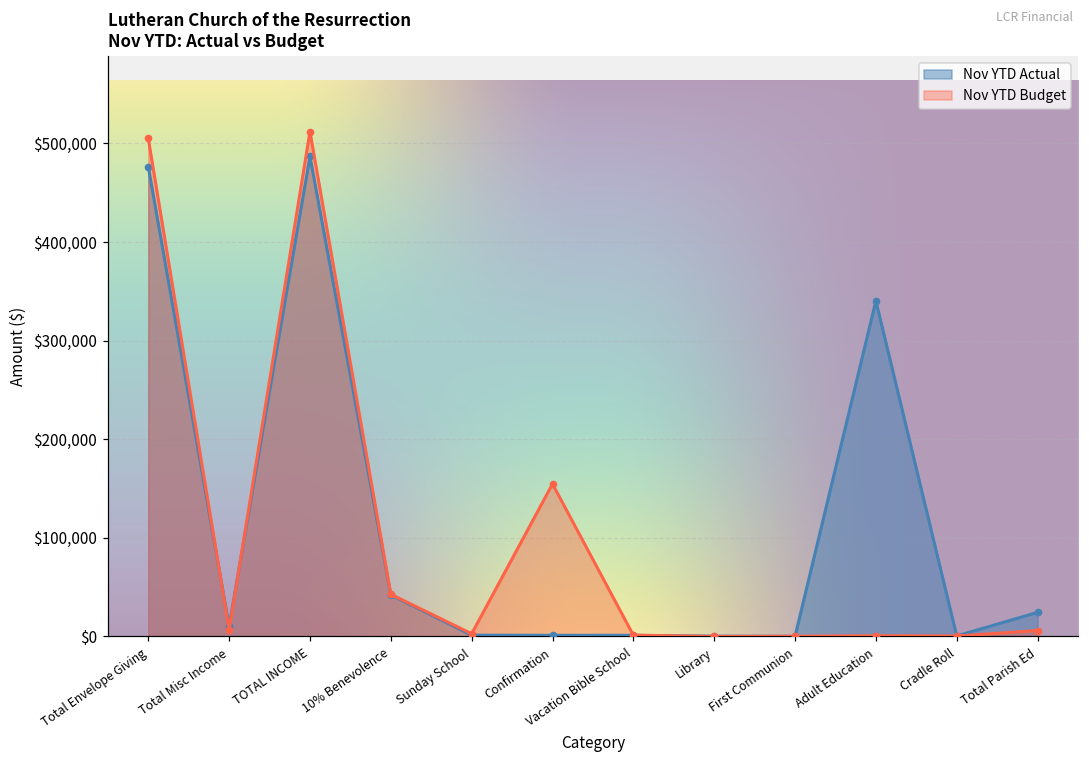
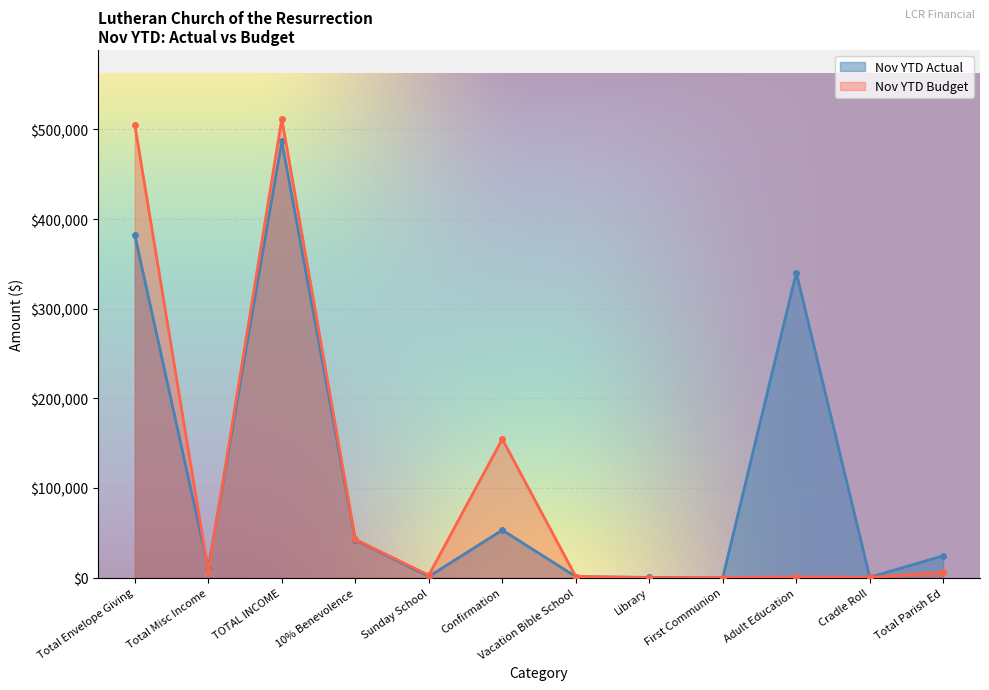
Nov YTD Actual, Total Envelope Giving: $480,000 -> $380,000
Nov YTD Actual, Confirmation: $0 -> $50,000
